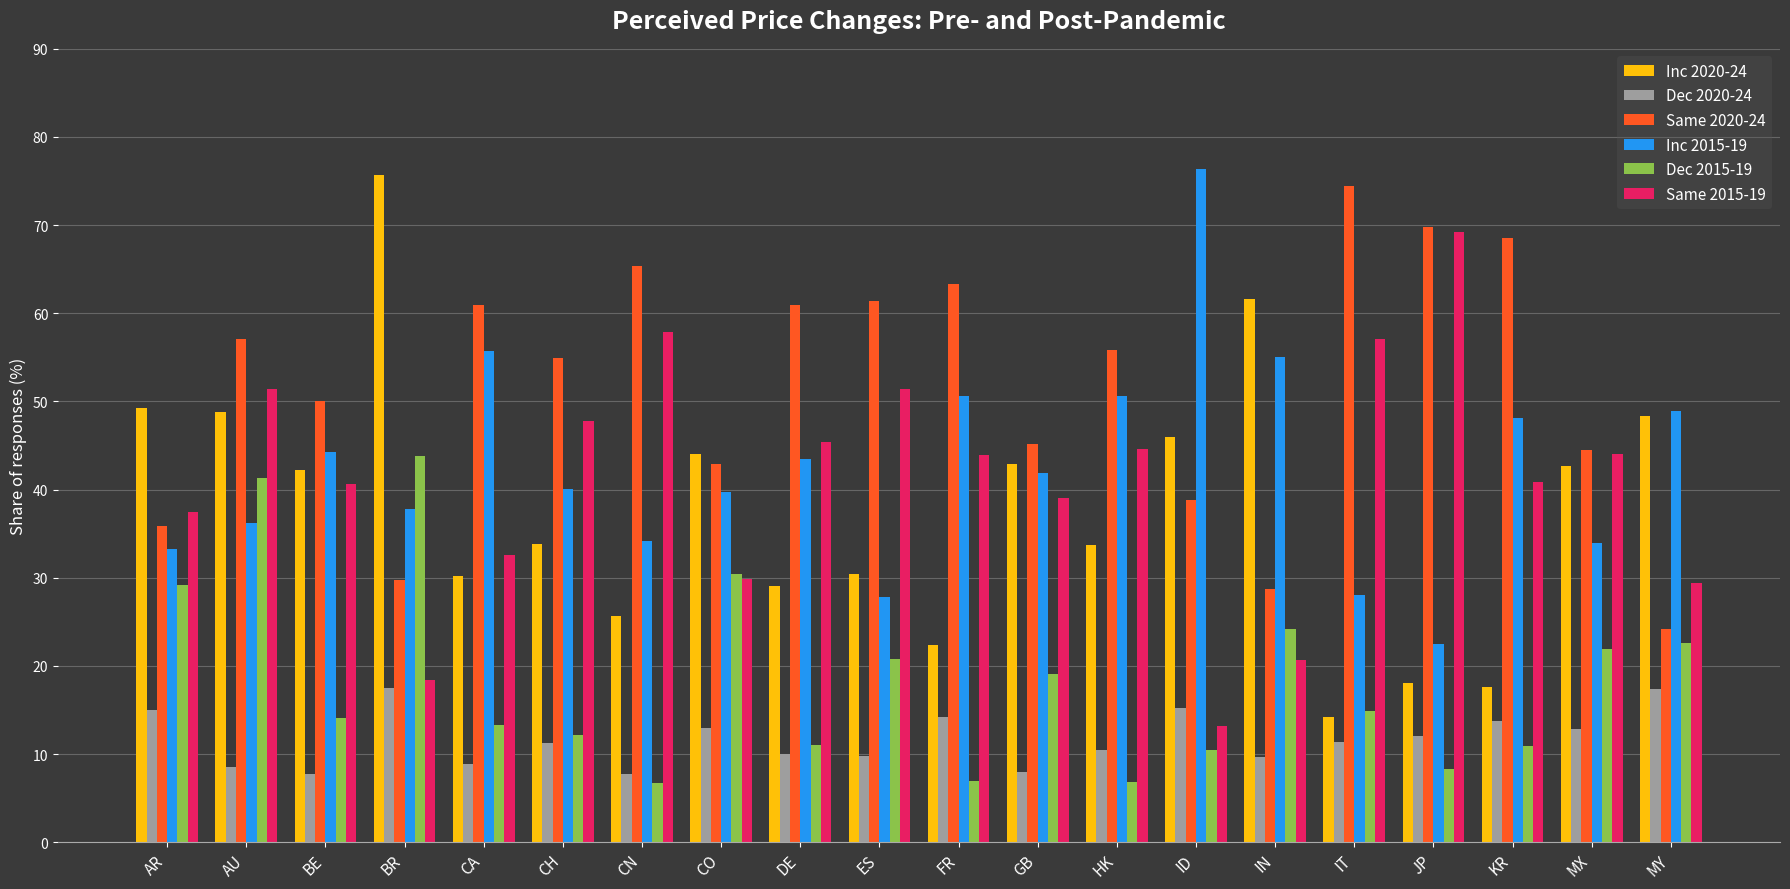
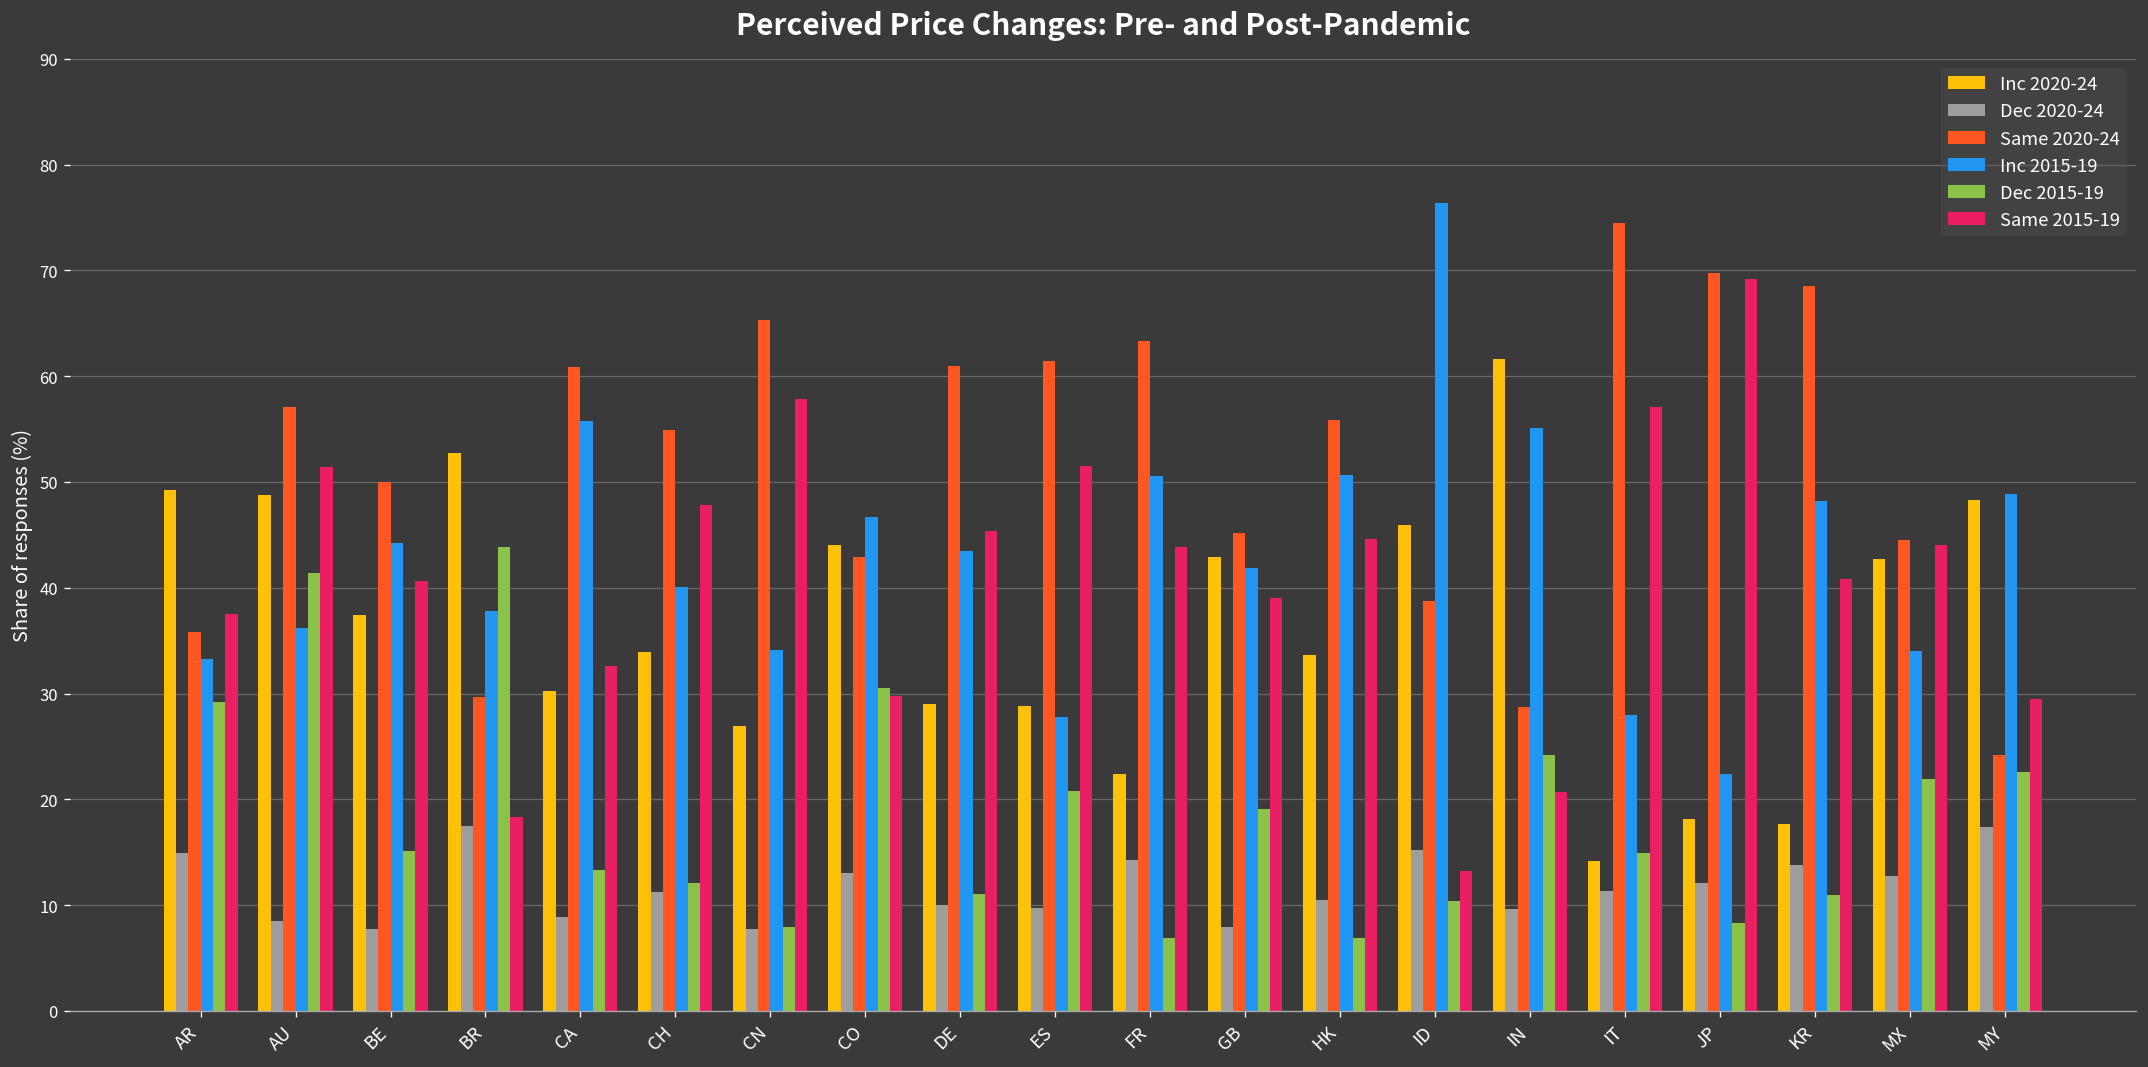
Inc 2020-24, BE: 42 -> 37
Dec 2015-19, BE: 14 -> 15
Inc 2020-24, BR: 76 -> 53
Inc 2020-24, CN: 26 -> 27
Dec 2015-19, CN: 7 -> 8
Inc 2015-19, CO: 40 -> 47
Inc 2020-24, ES: 30 -> 29
